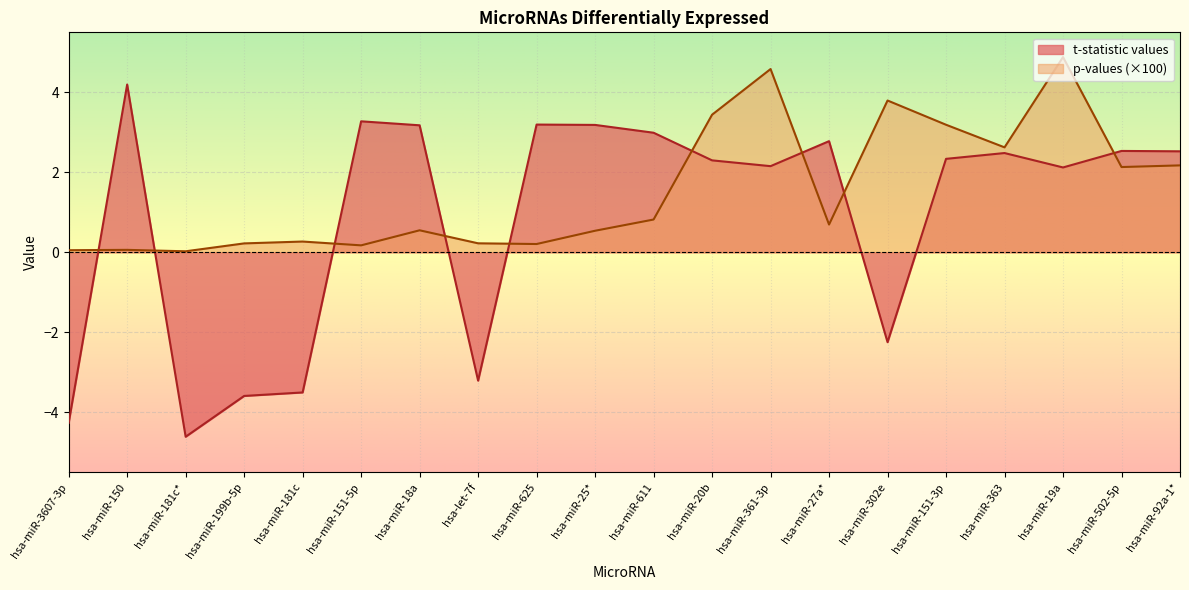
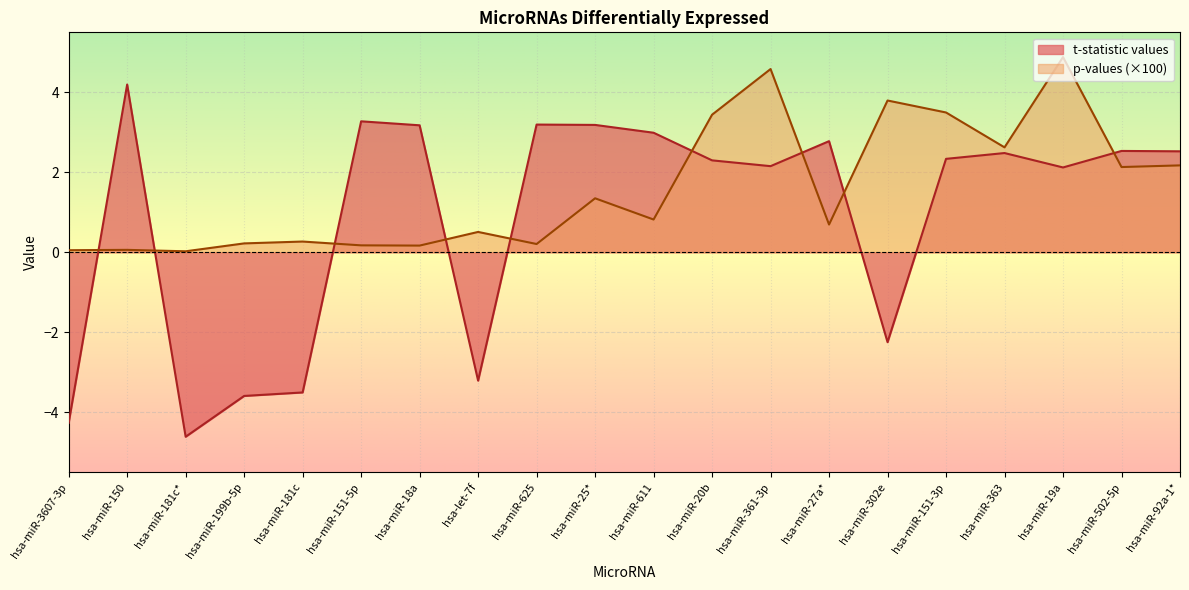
p-values (×100), hsa-miR-18a: 0.5 -> 0.2
p-values (×100), hsa-let-7f: 0.2 -> 0.5
p-values (×100), hsa-miR-25*: 0.5 -> 1.3
p-values (×100), hsa-miR-151-3p: 3.2 -> 3.5
